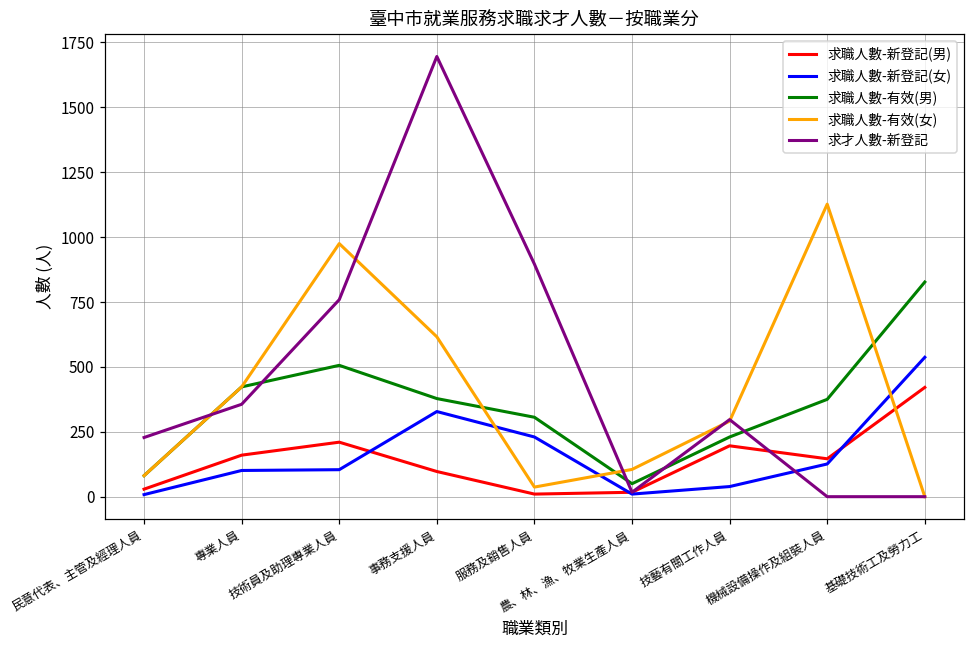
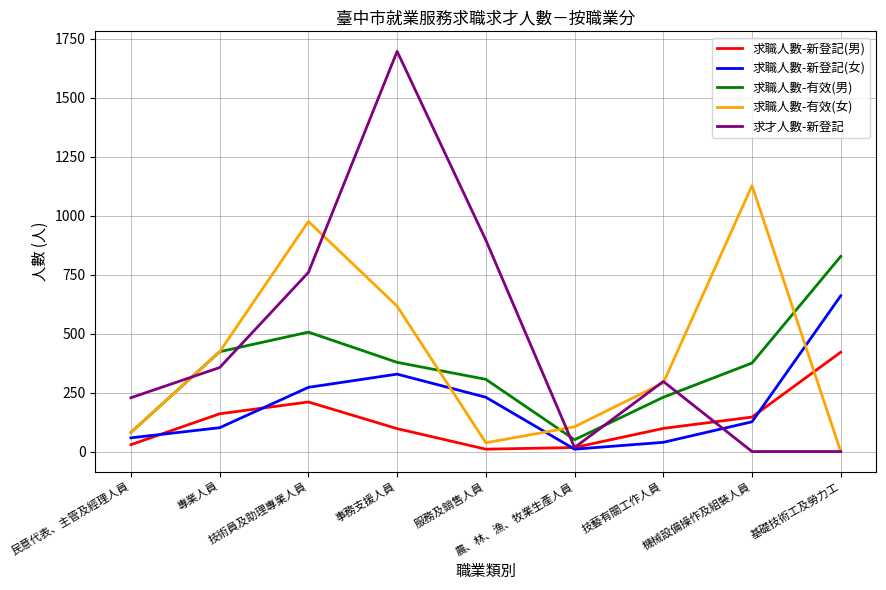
求職人數-新登記(女), 民意代表、主管及經理人員: 10 -> 60
求職人數-新登記(女), 技術員及助理專業人員: 100 -> 270
求職人數-新登記(男), 技藝有關工作人員: 200 -> 100
求職人數-新登記(女), 基礎技術工及勞力工: 540 -> 660
